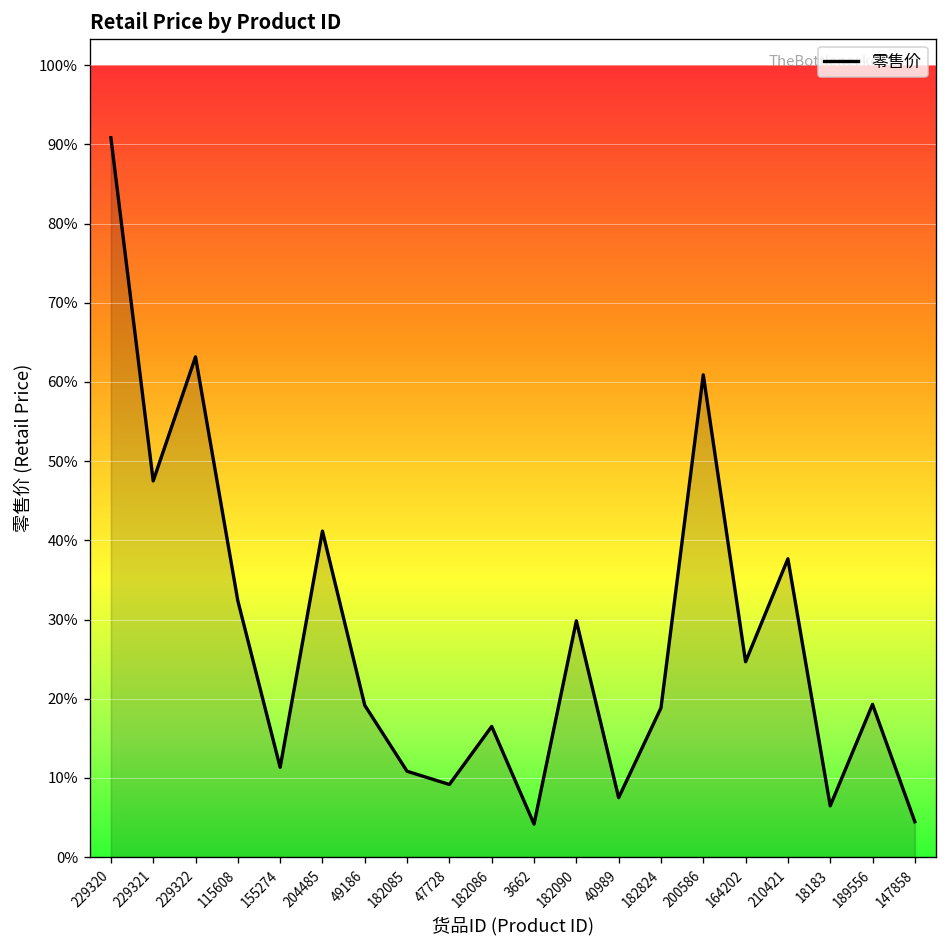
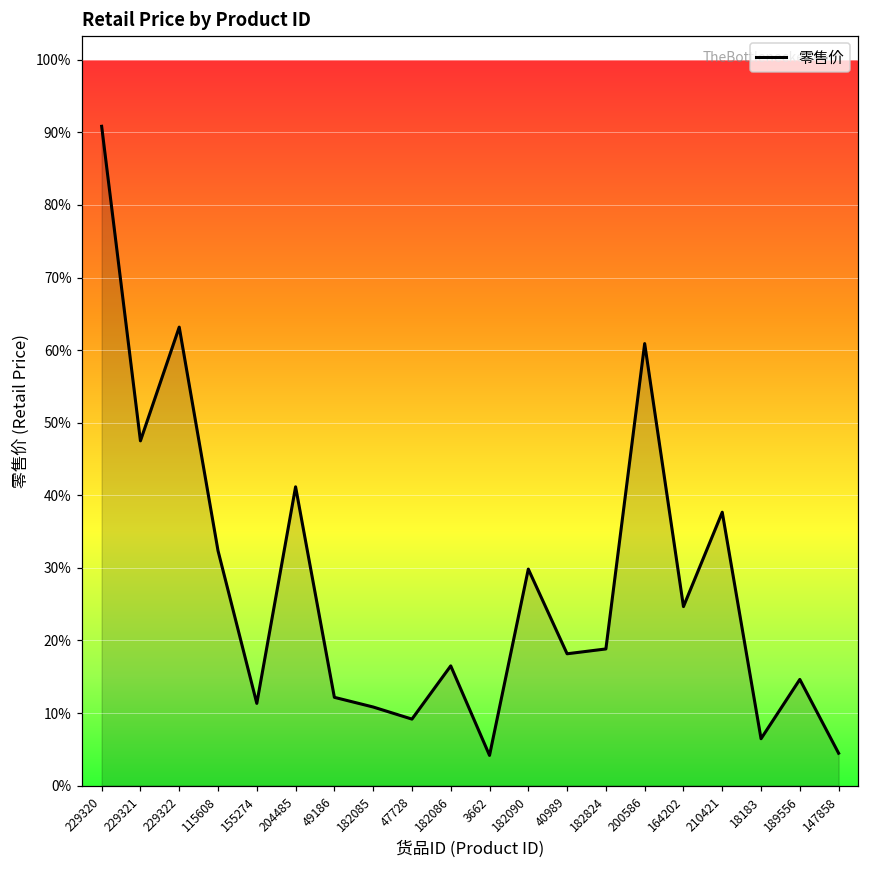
49186: 19% -> 12%
40989: 8% -> 18%
189556: 19% -> 15%
